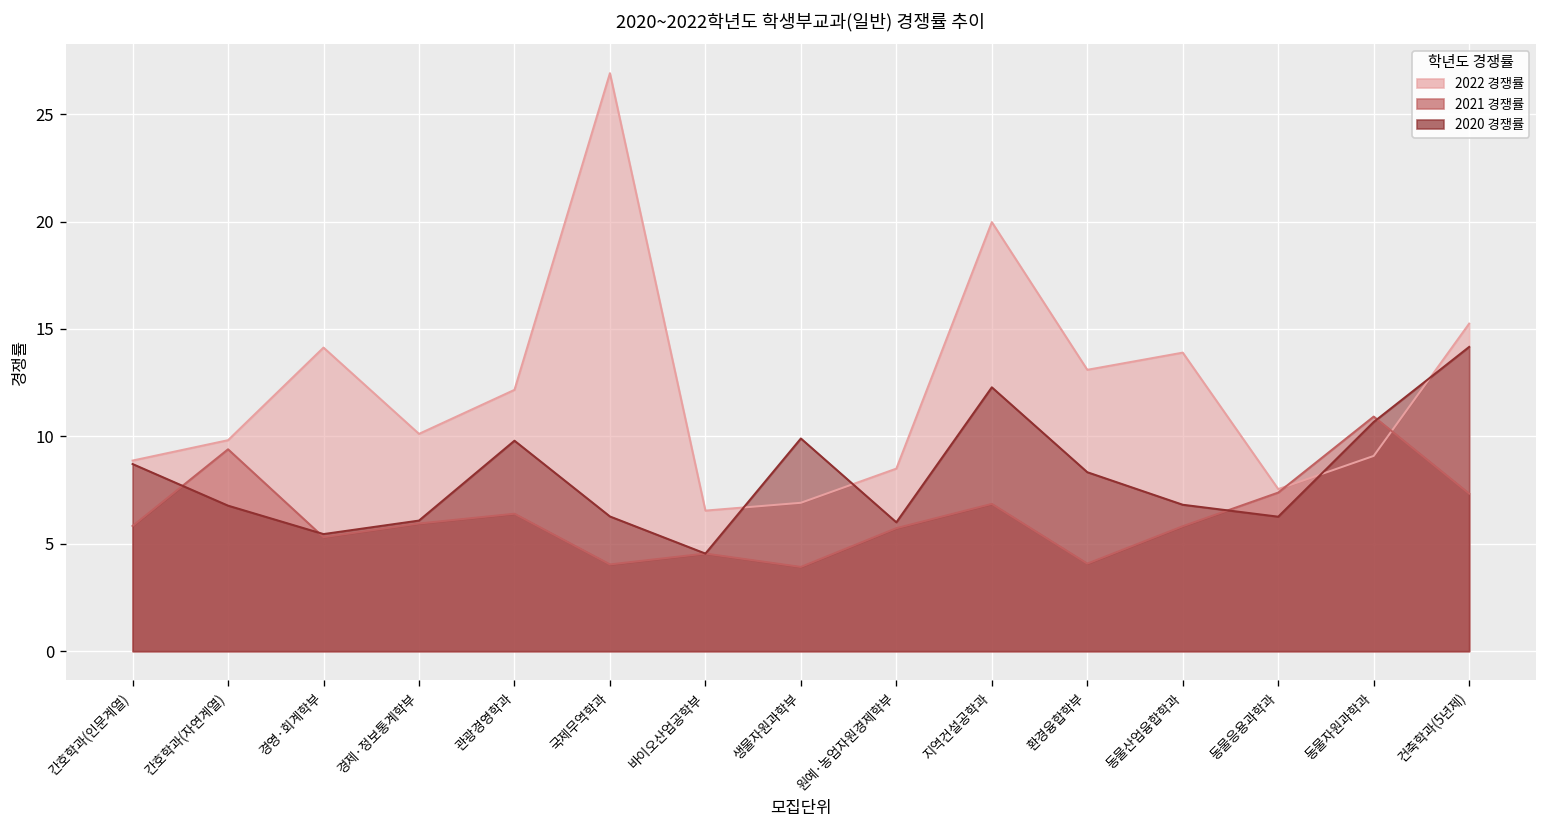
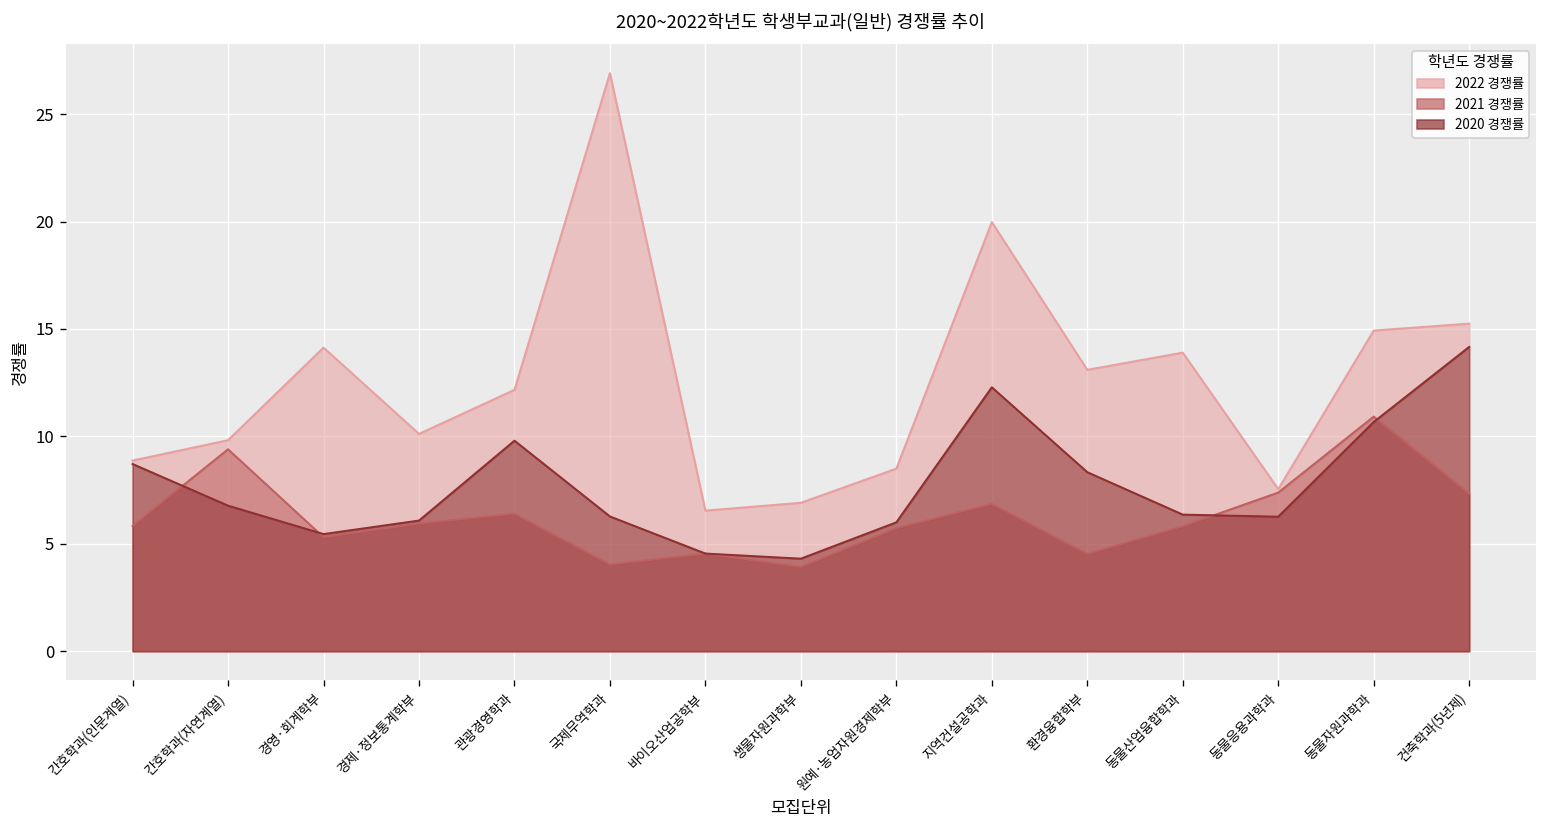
2020 경쟁률, 생물자원과학부: 9.9 -> 4.3
2021 경쟁률, 환경융합학부: 4.1 -> 4.5
2020 경쟁률, 동물산업융합학과: 6.8 -> 6.4
2022 경쟁률, 동물자원과학과: 9.1 -> 14.9
